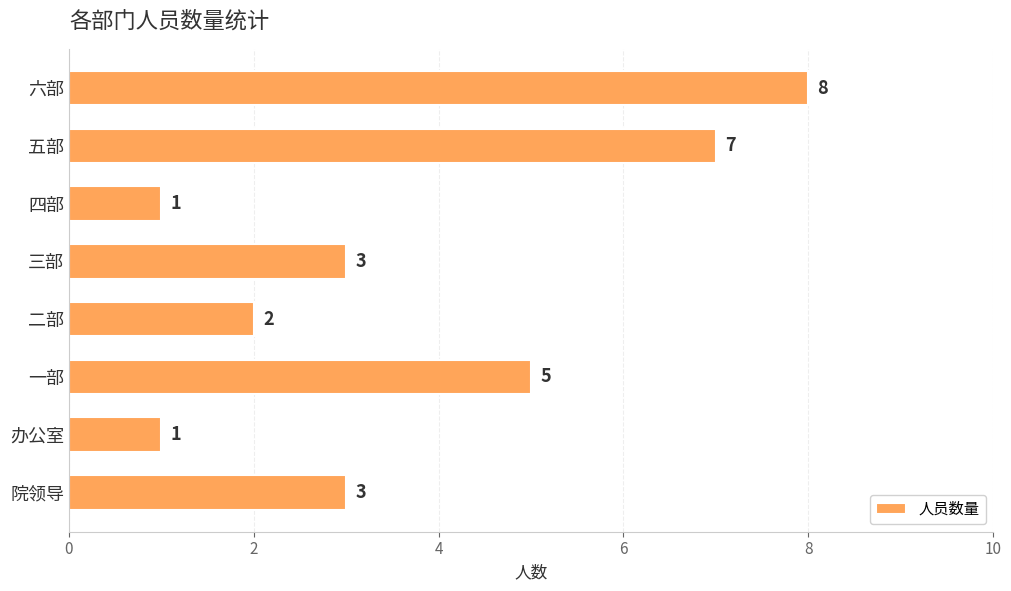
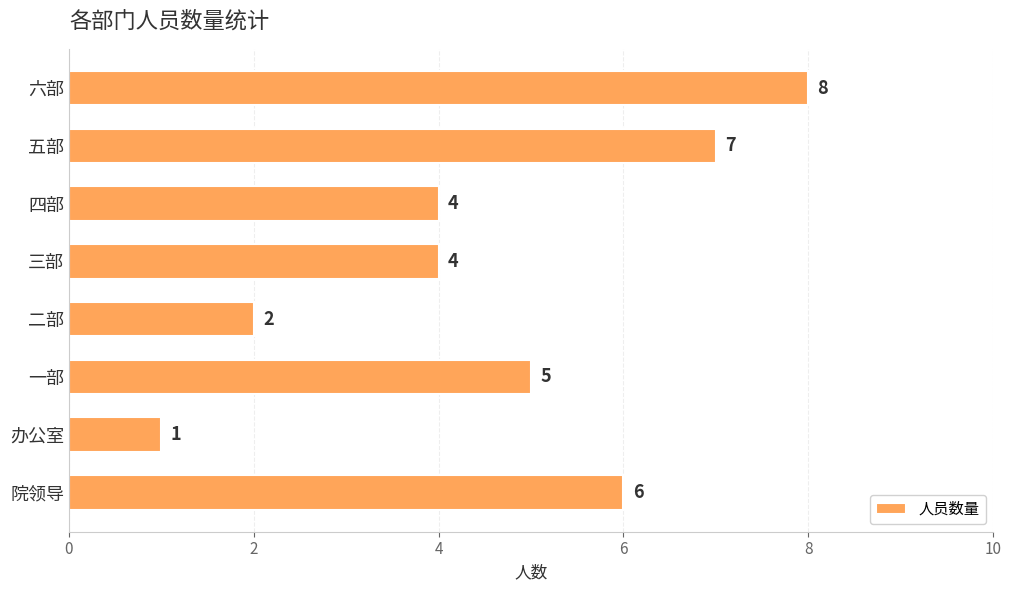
四部: 1 -> 4
三部: 3 -> 4
院领导: 3 -> 6
